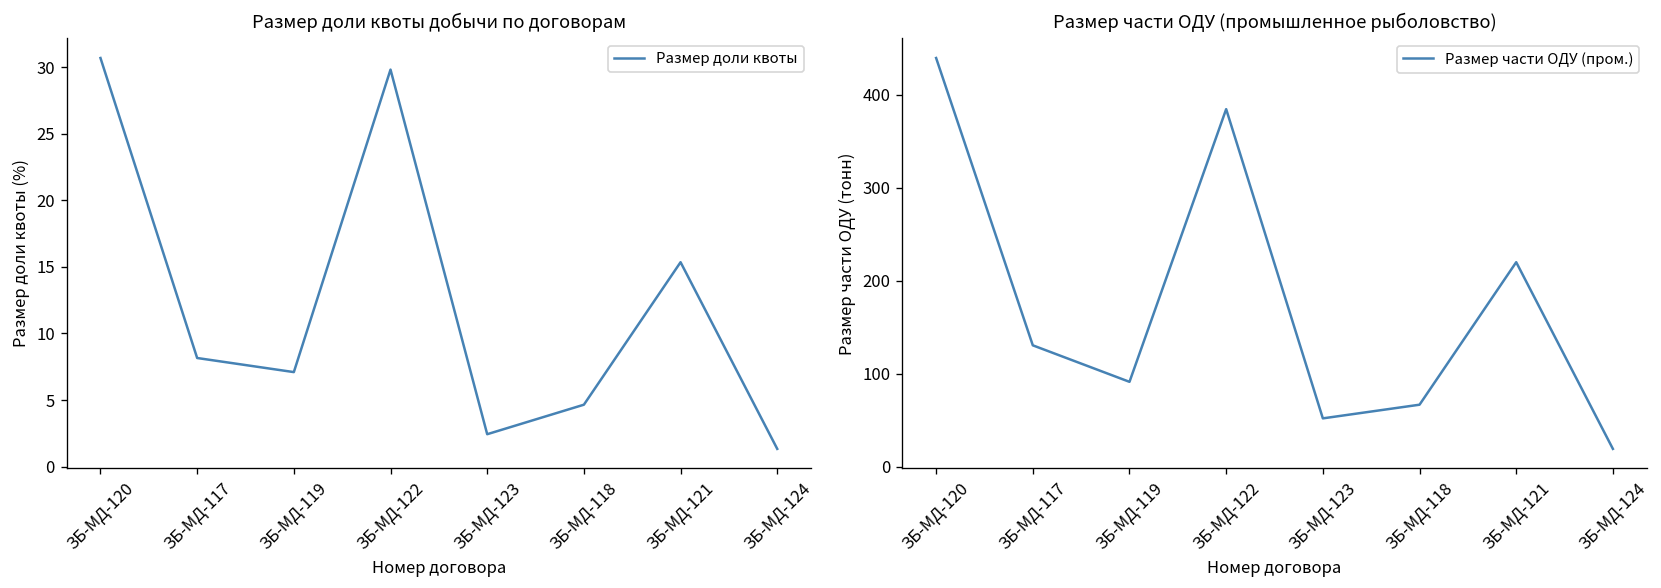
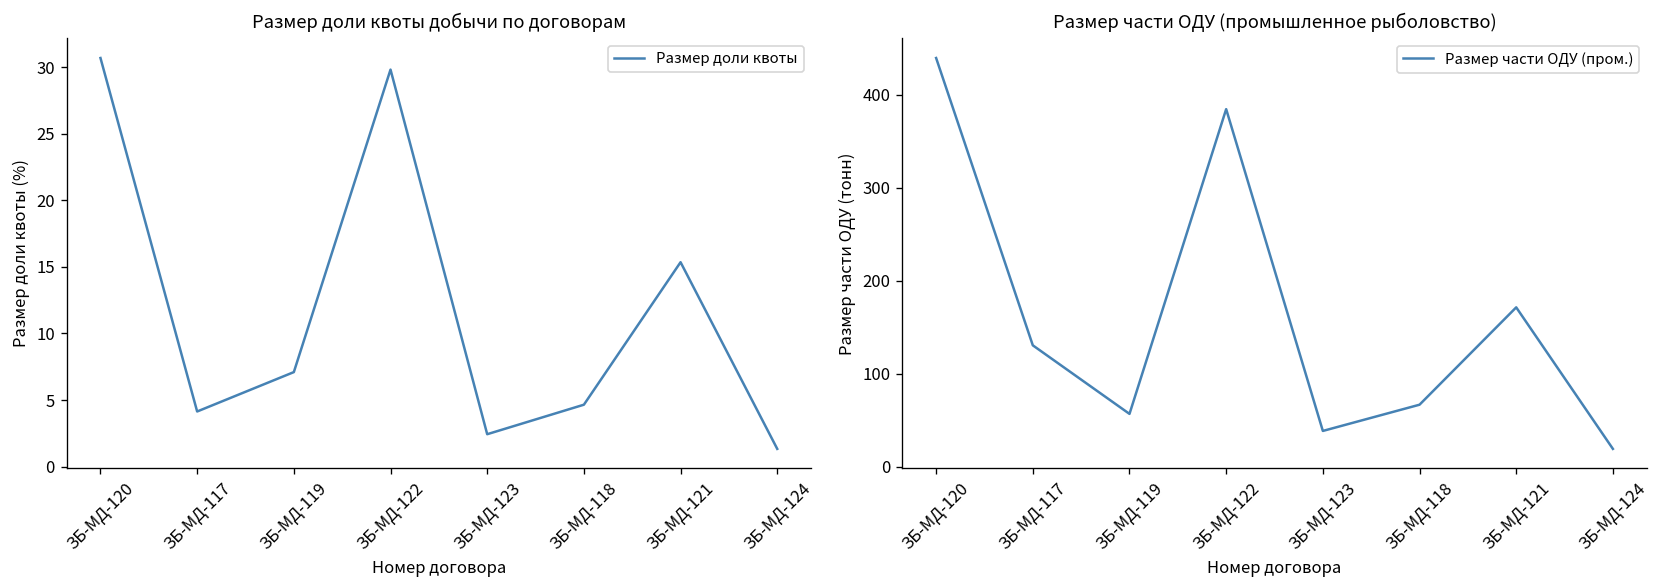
Размер доли квоты добычи по договорам, ЗБ-МД-117: 8.2 -> 4.1
Размер части ОДУ (промышленное рыболовство), ЗБ-МД-119: 90 -> 60
Размер части ОДУ (промышленное рыболовство), ЗБ-МД-123: 50 -> 40
Размер части ОДУ (промышленное рыболовство), ЗБ-МД-121: 220 -> 170
